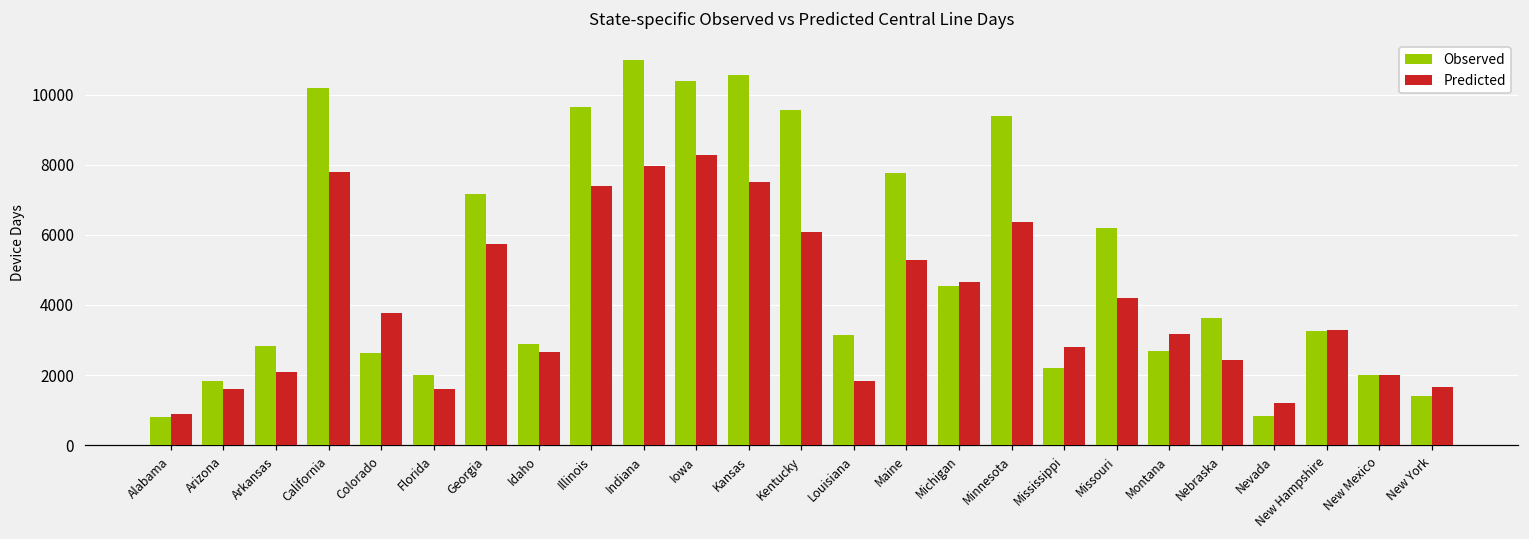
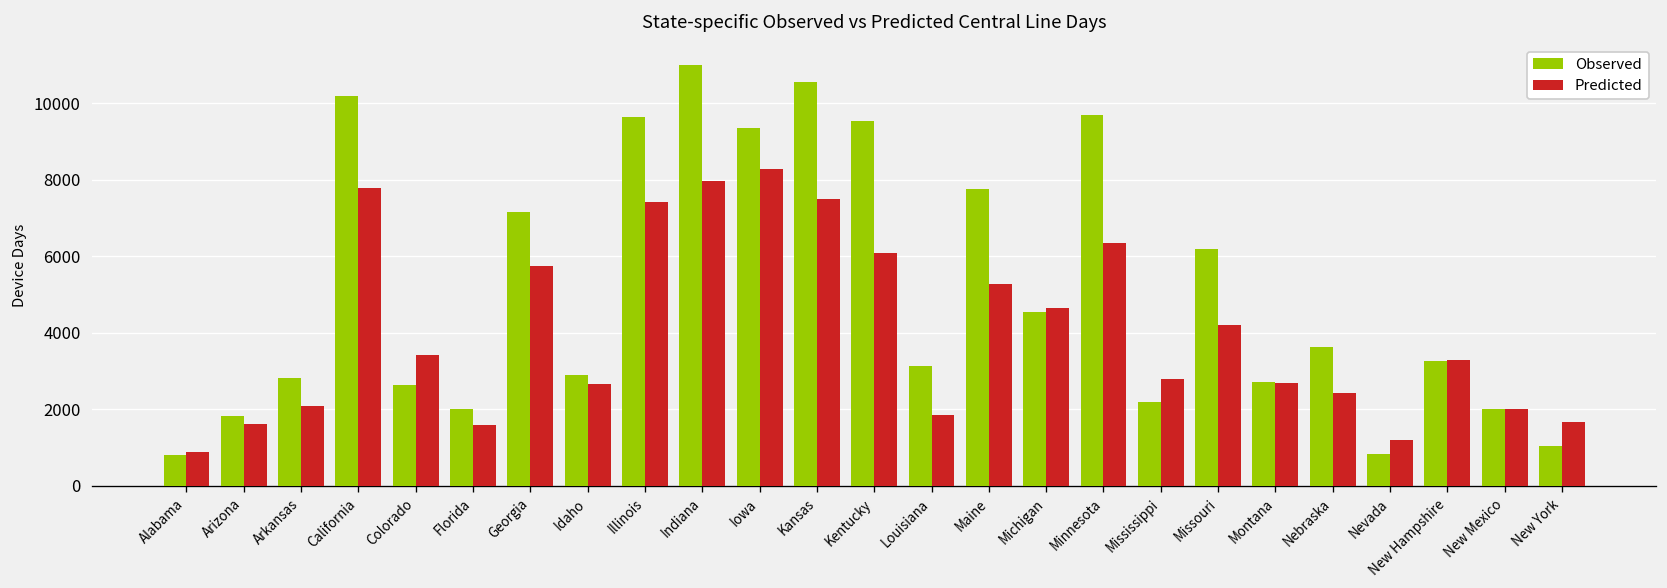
Predicted, Colorado: 3800 -> 3400
Observed, Iowa: 10400 -> 9300
Observed, Minnesota: 9400 -> 9700
Predicted, Montana: 3200 -> 2700
Observed, New York: 1400 -> 1000
